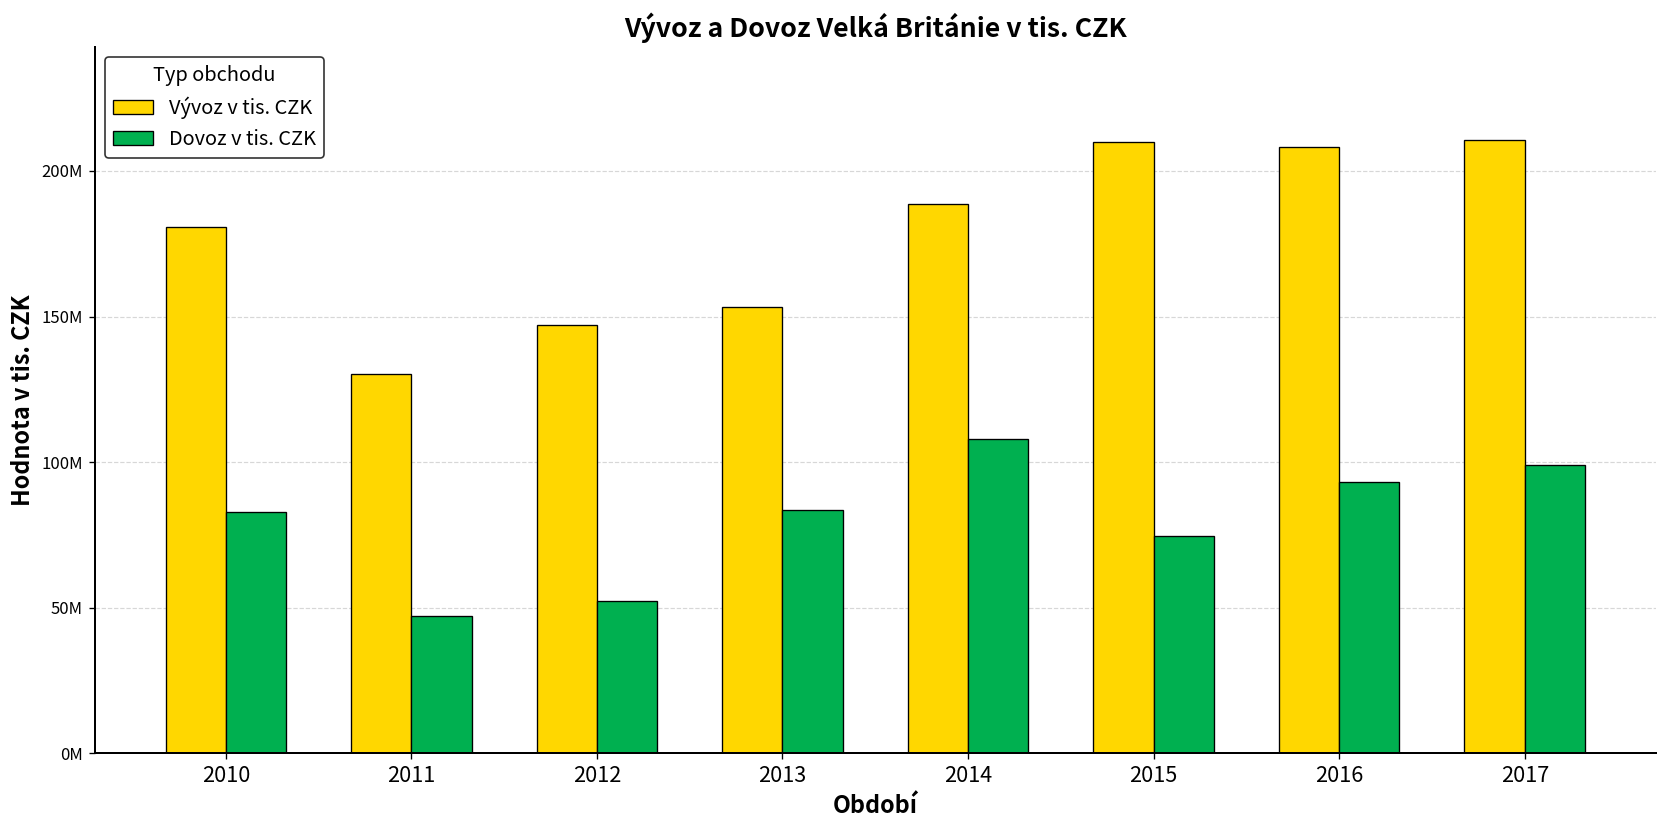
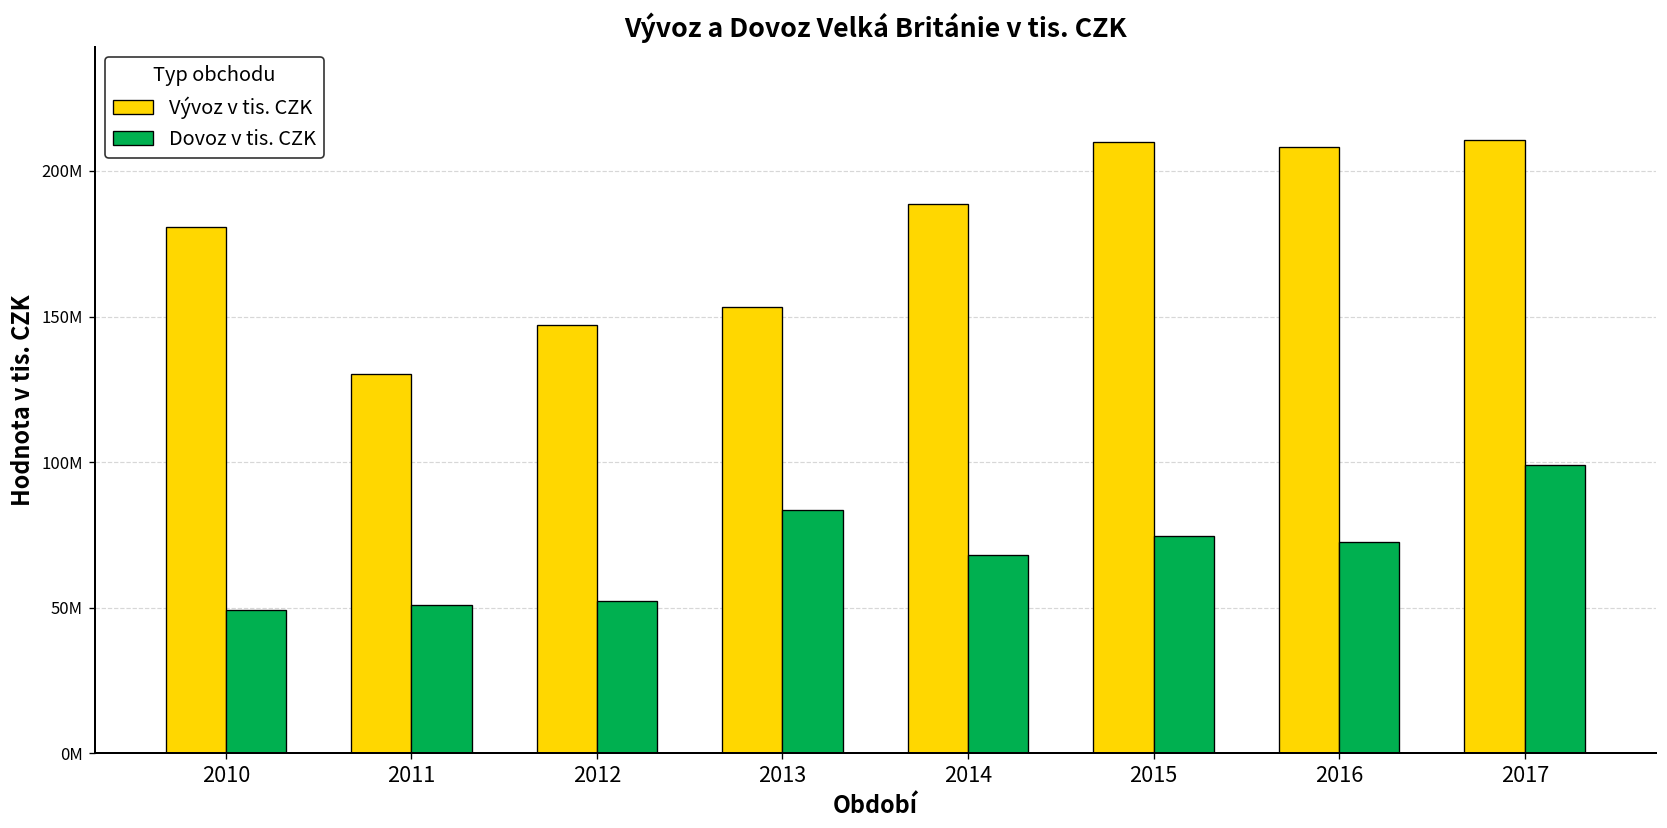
Dovoz v tis. CZK, 2010: 83000000 -> 49000000
Dovoz v tis. CZK, 2011: 47000000 -> 51000000
Dovoz v tis. CZK, 2014: 108000000 -> 68000000
Dovoz v tis. CZK, 2016: 93000000 -> 73000000
